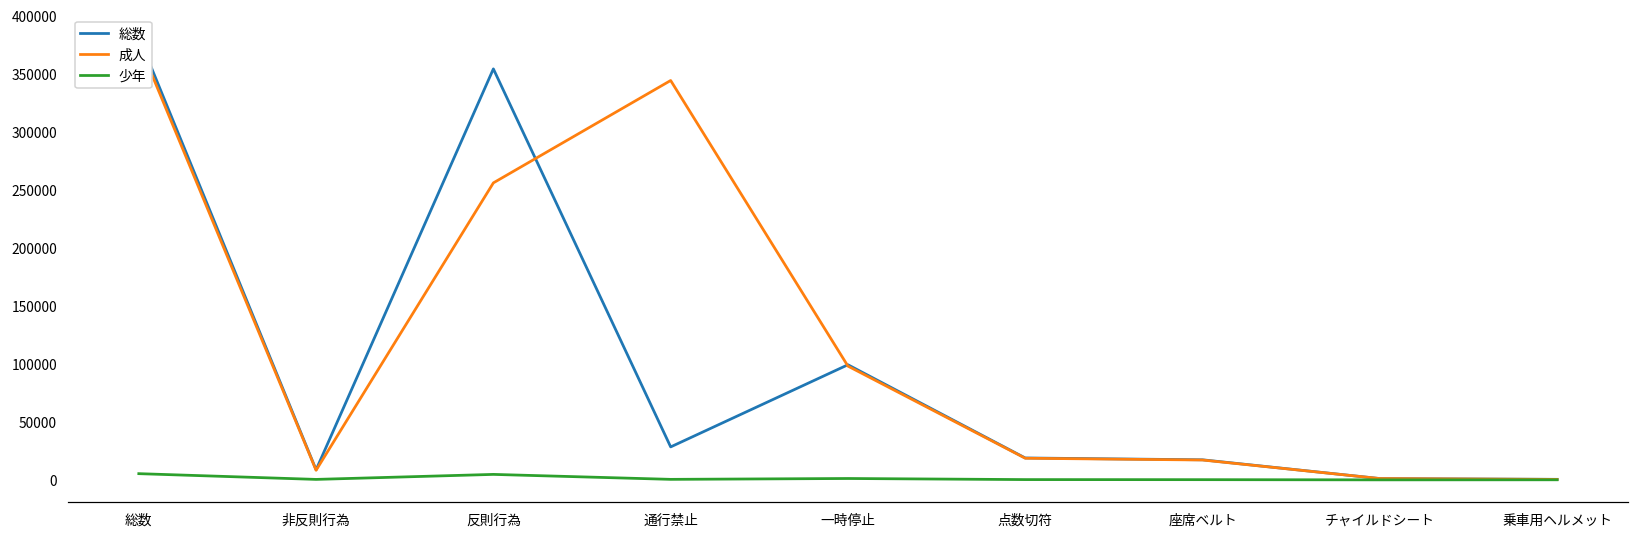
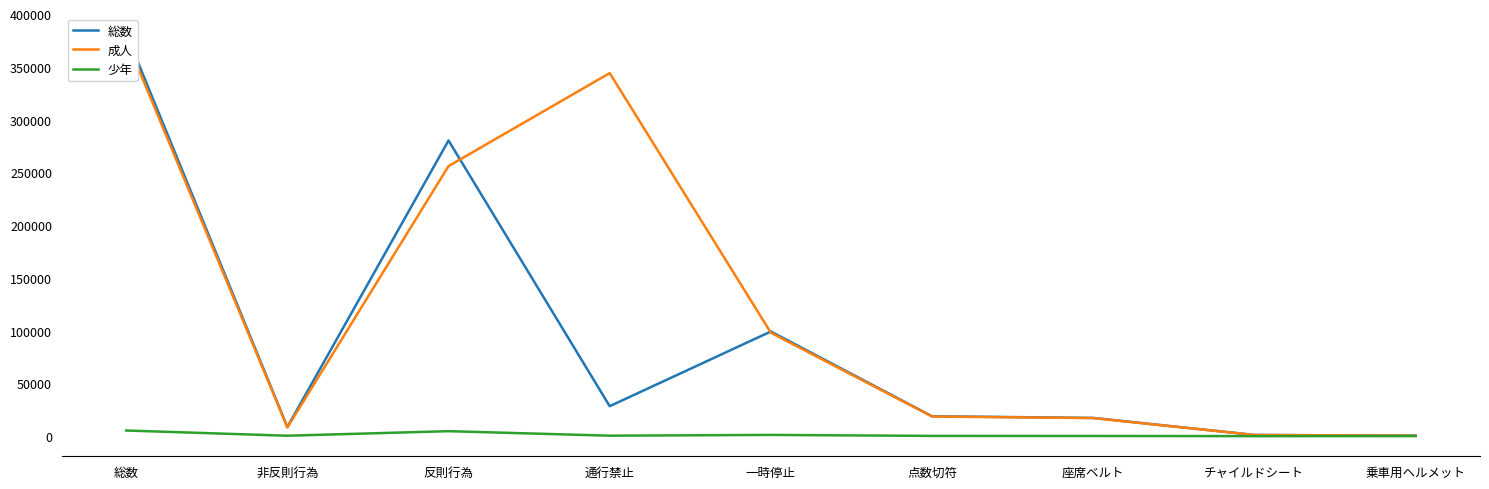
総数, 反則行為: 354000 -> 280000
